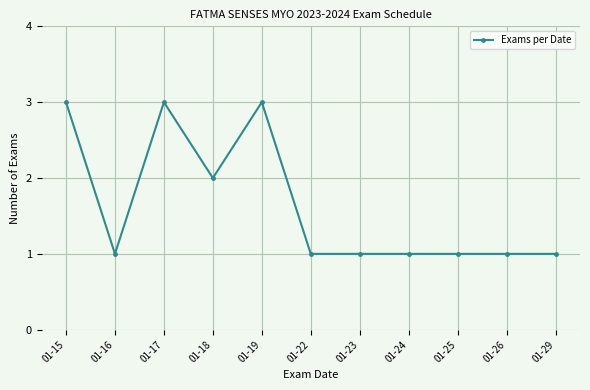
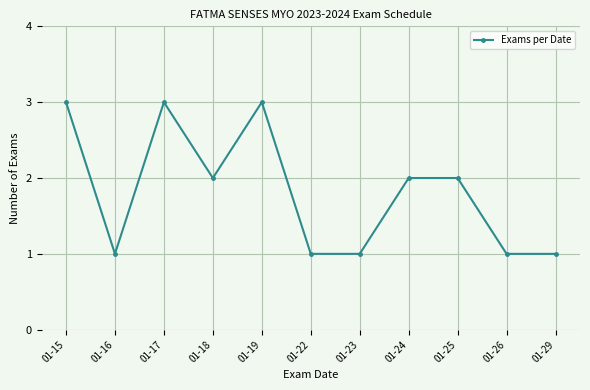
01-24: 1 -> 2
01-25: 1 -> 2
